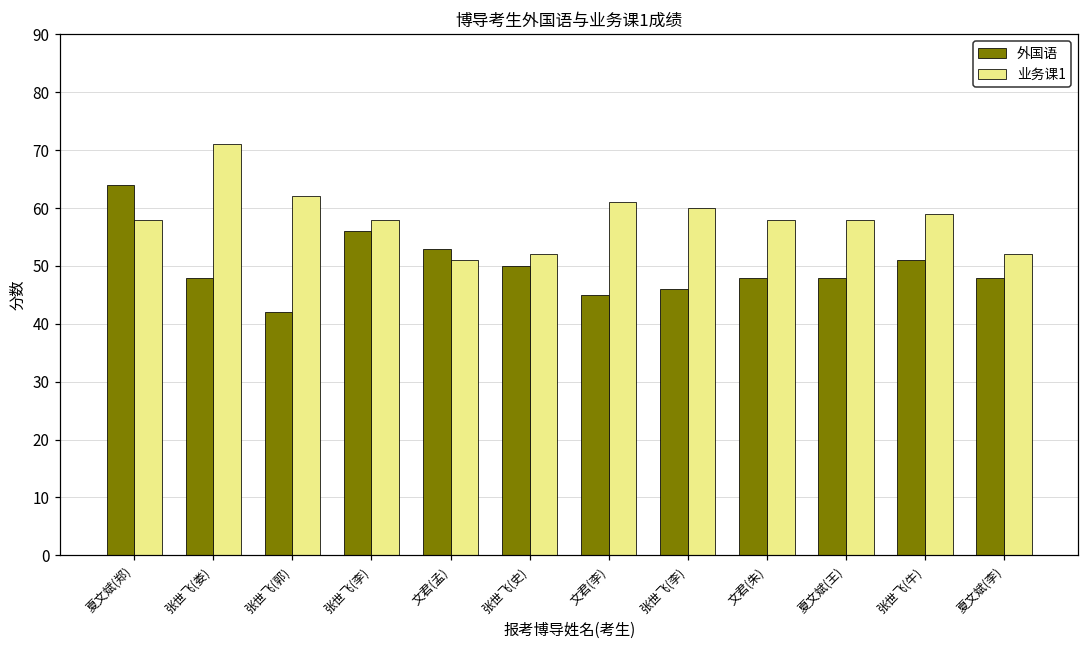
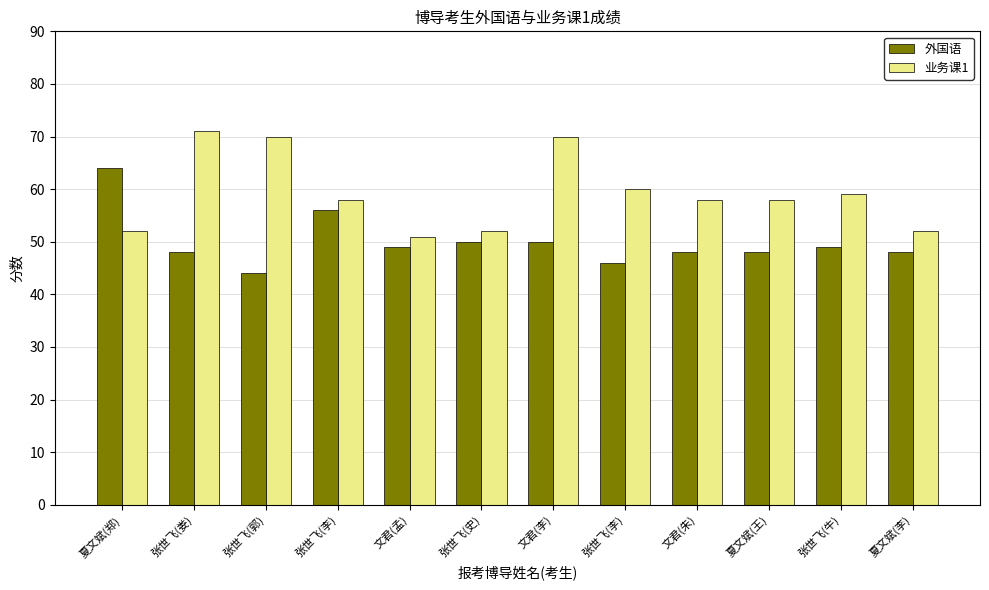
业务课1, 夏文斌(郑): 58 -> 52
外国语, 张世飞(郭): 42 -> 44
业务课1, 张世飞(郭): 62 -> 70
外国语, 文君(孟): 53 -> 49
外国语, 文君(李): 45 -> 50
业务课1, 文君(李): 61 -> 70
外国语, 张世飞(牛): 51 -> 49
